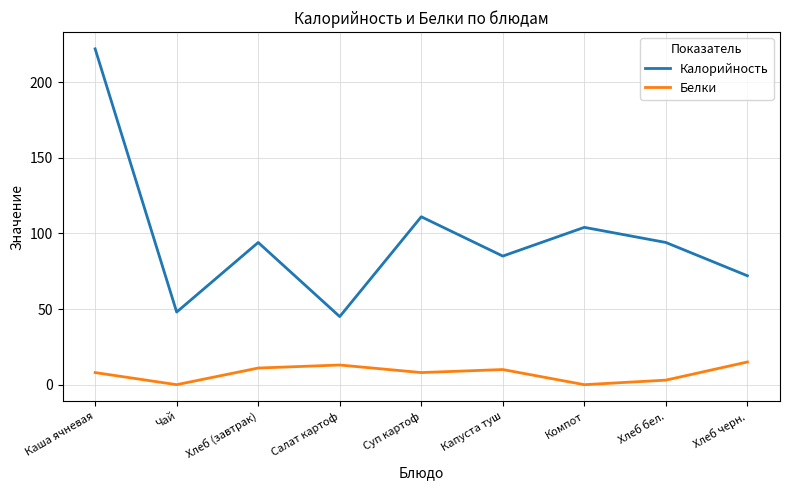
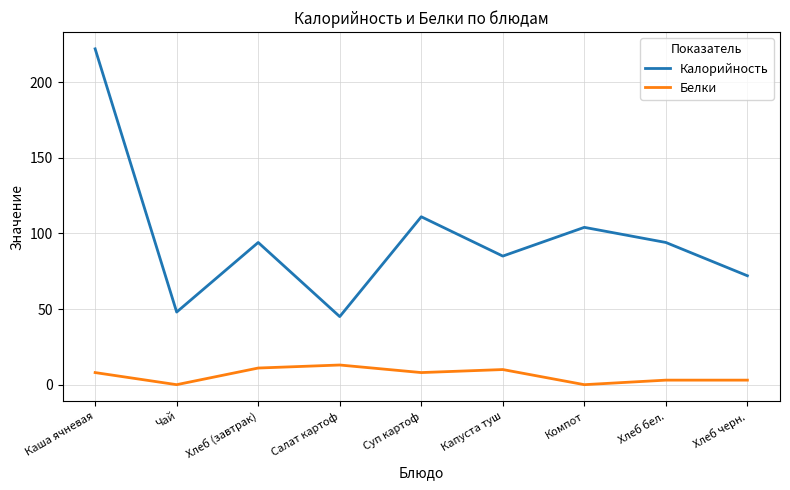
Белки, Хлеб черн.: 15 -> 3
